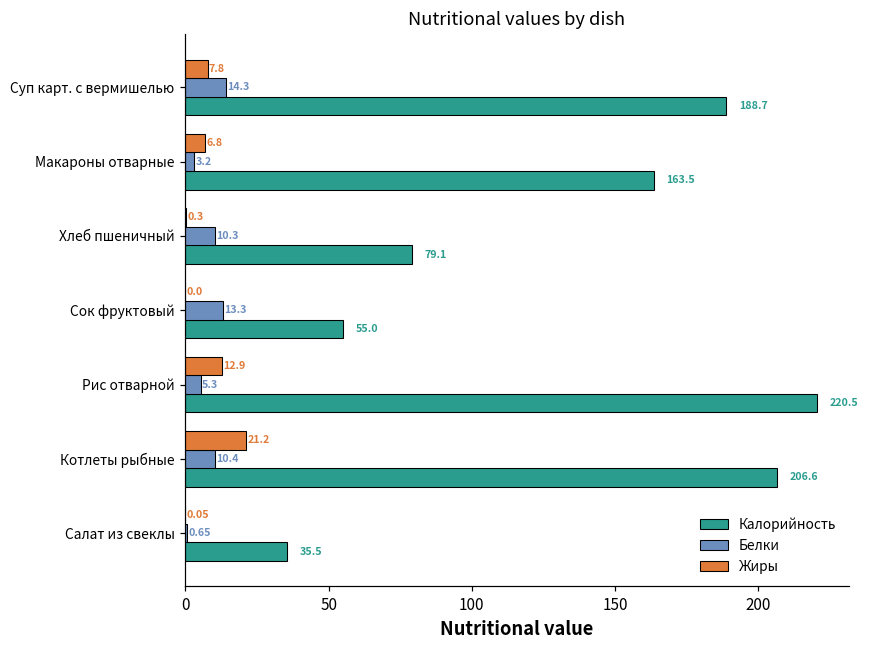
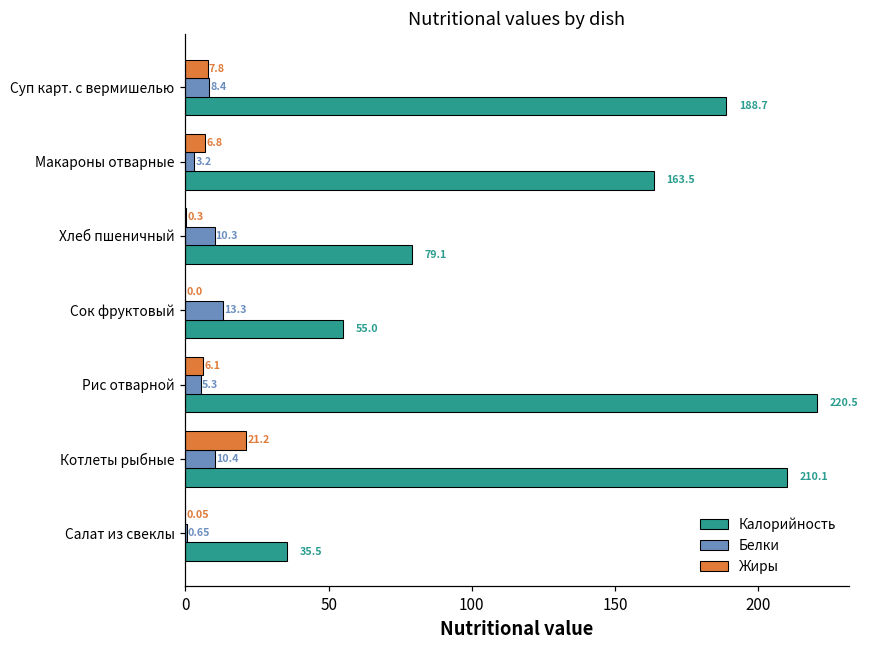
Белки, Суп карт. с вермишелью: 14.3 -> 8.4
Жиры, Рис отварной: 12.9 -> 6.1
Калорийность, Котлеты рыбные: 206.6 -> 210.1
